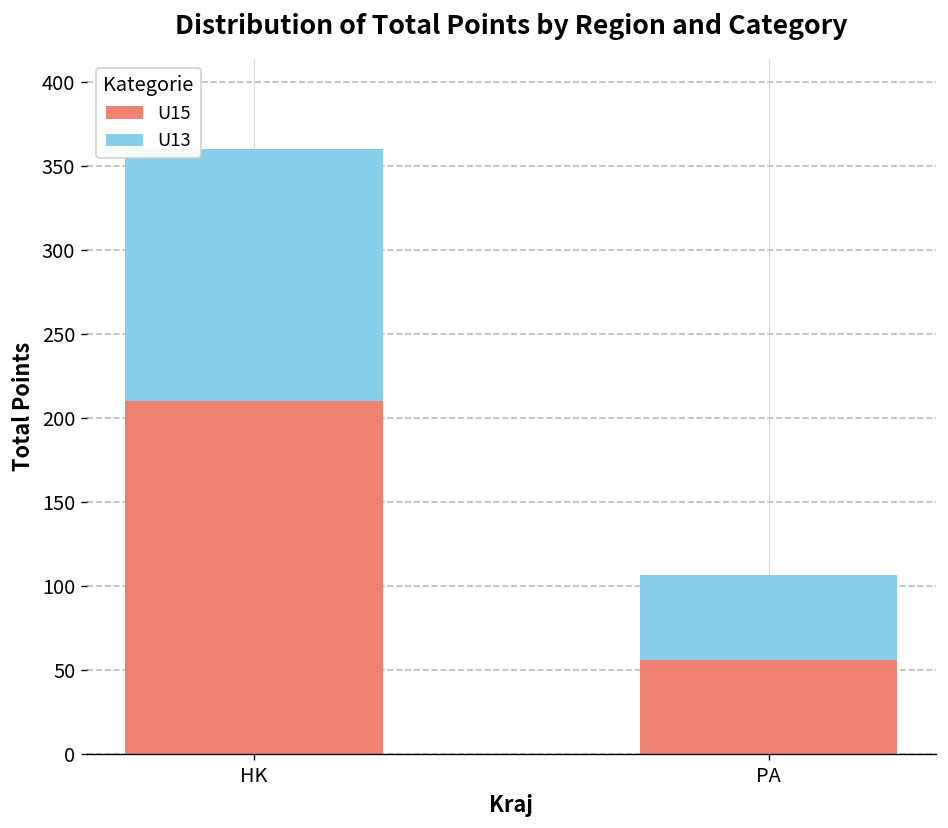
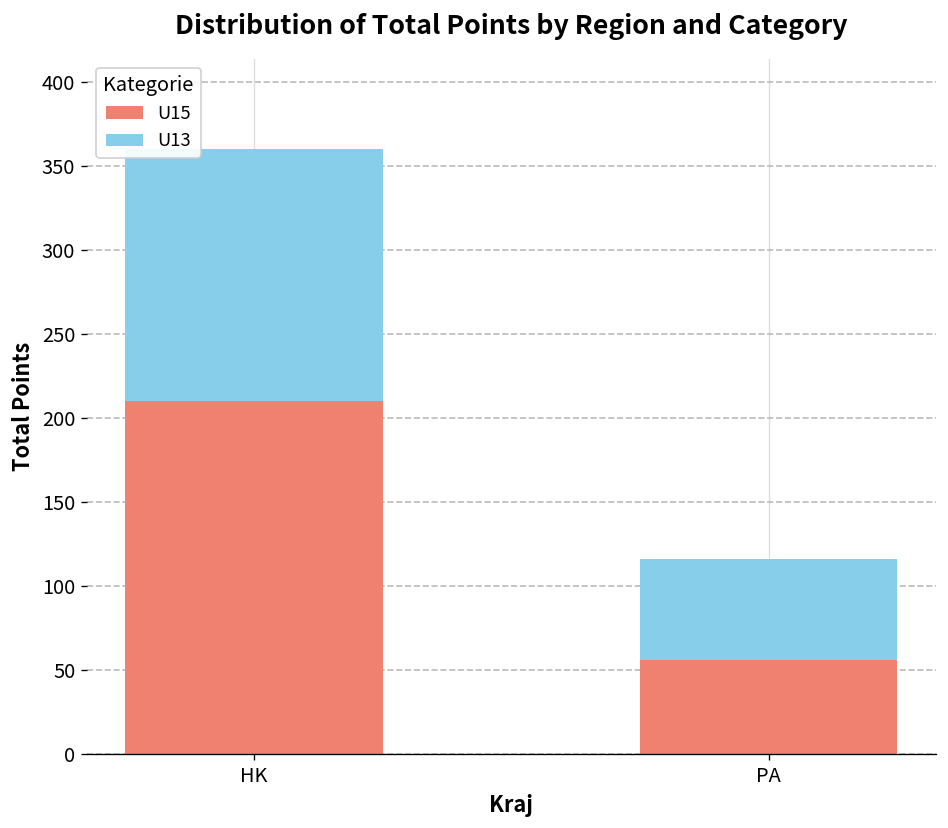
U13, PA: 51 -> 60
